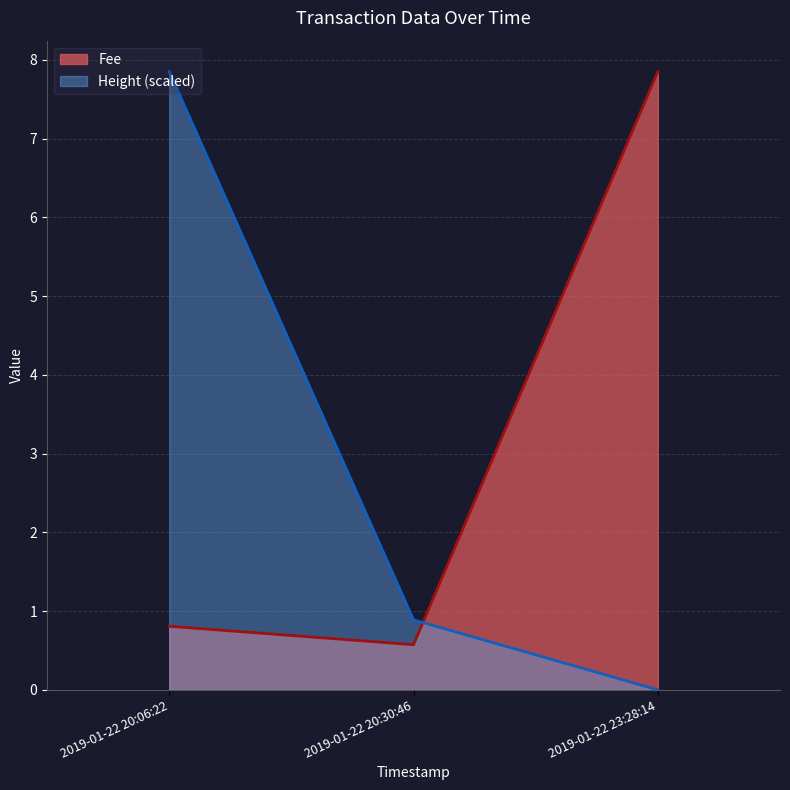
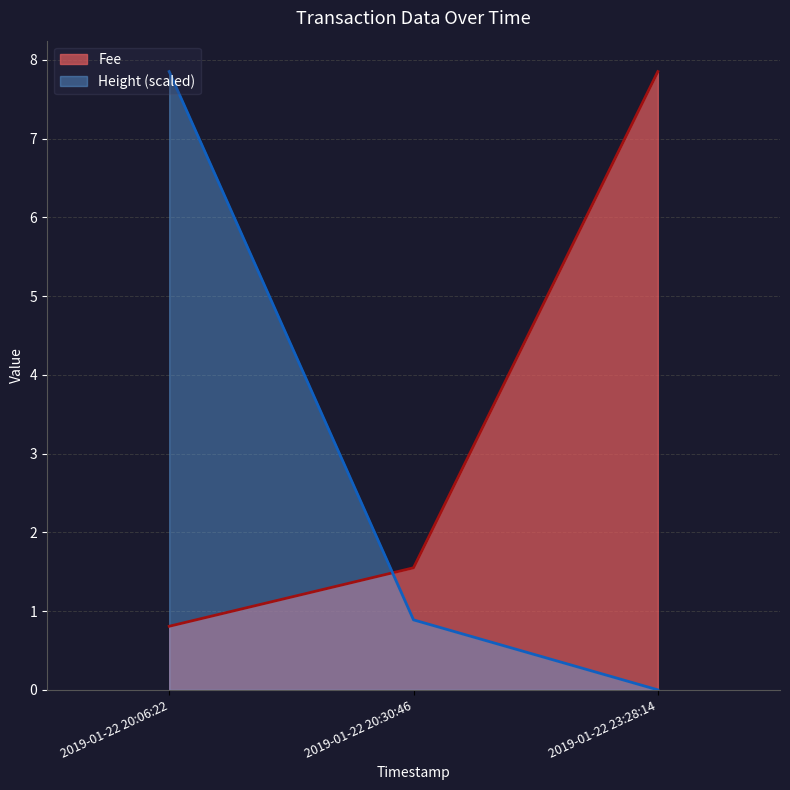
Fee, 2019-01-22 20:30:46: 0.6 -> 1.5
